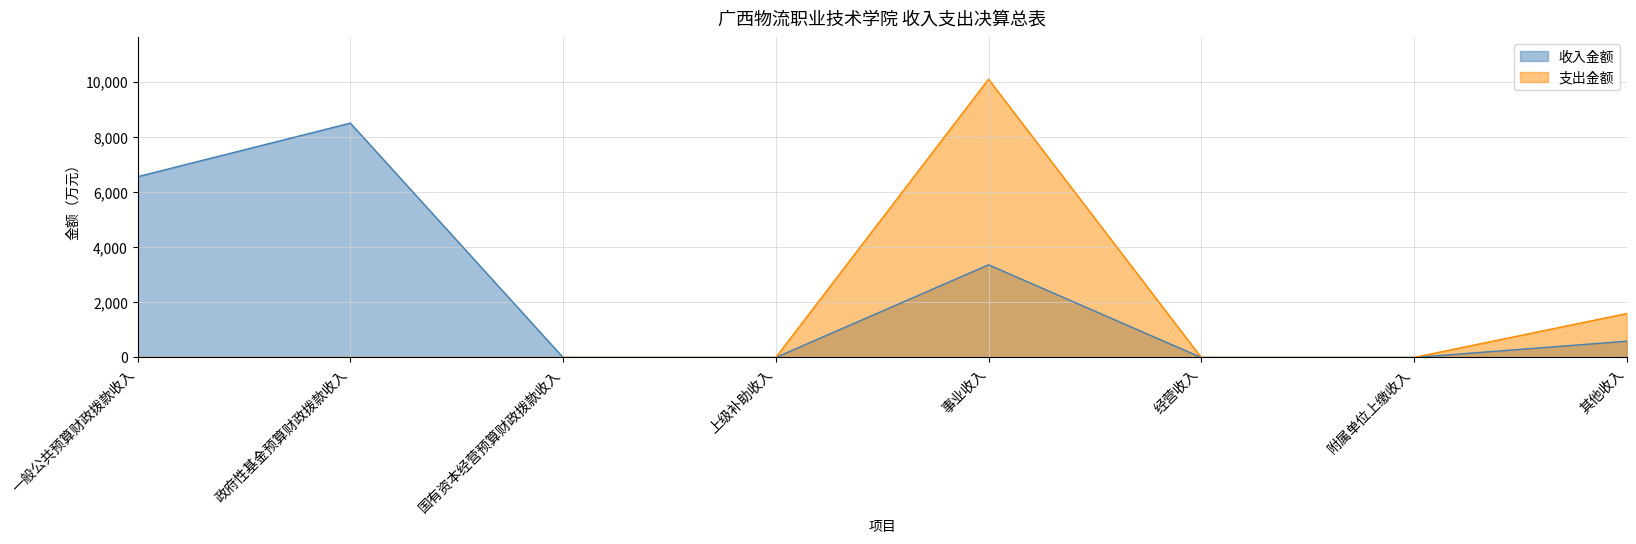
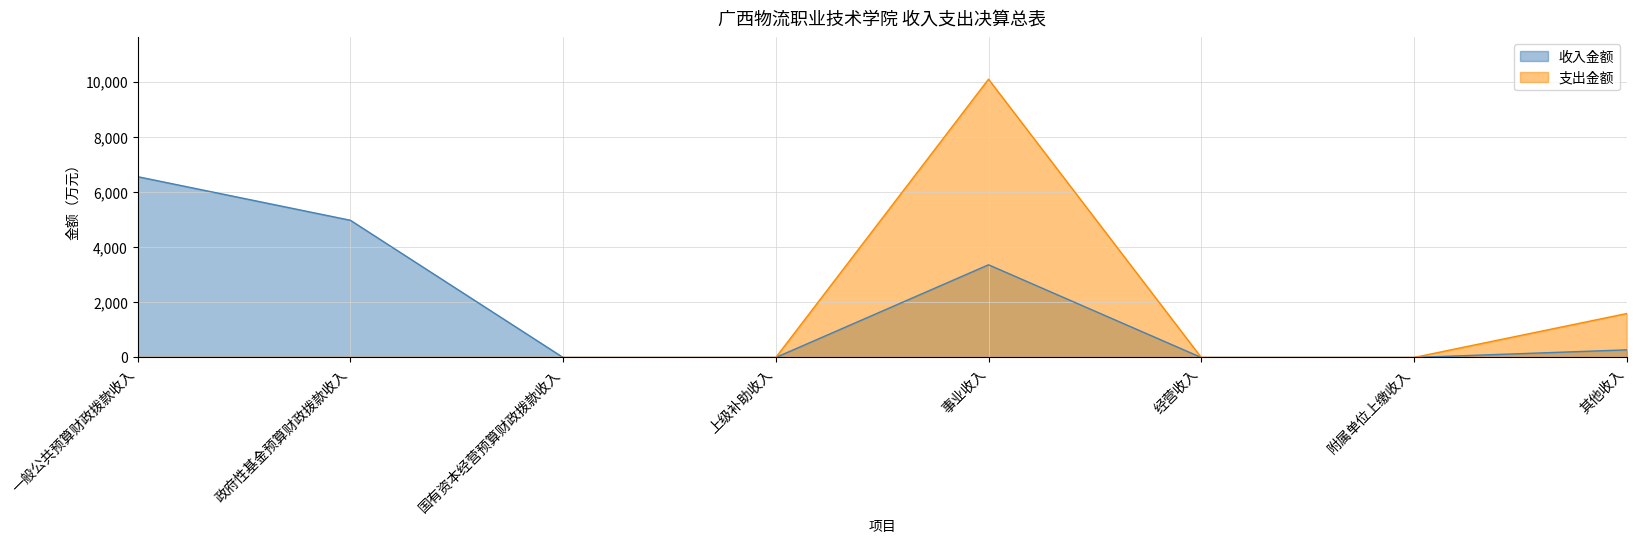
收入金额, 政府性基金预算财政拨款收入: 8,500 -> 5,000
收入金额, 其他收入: 600 -> 300
